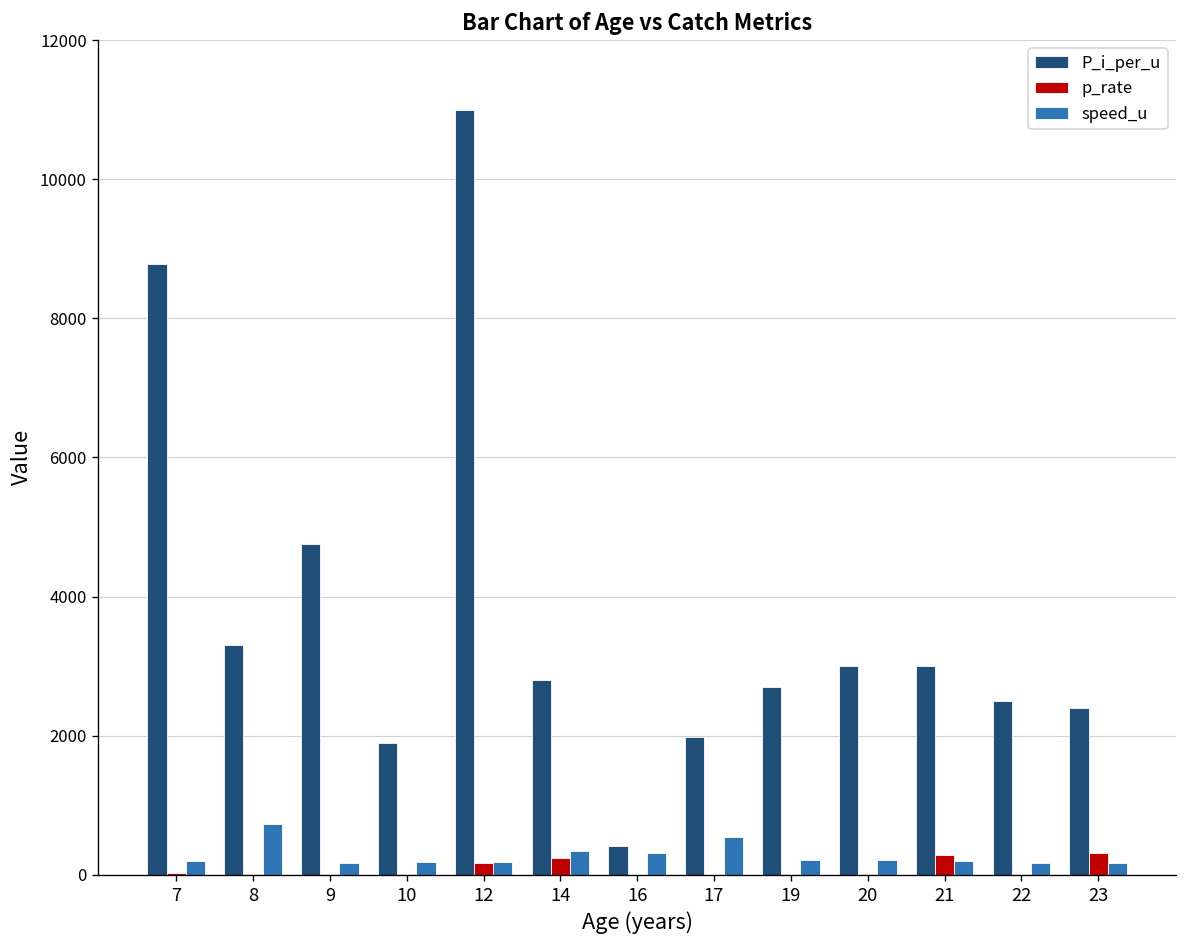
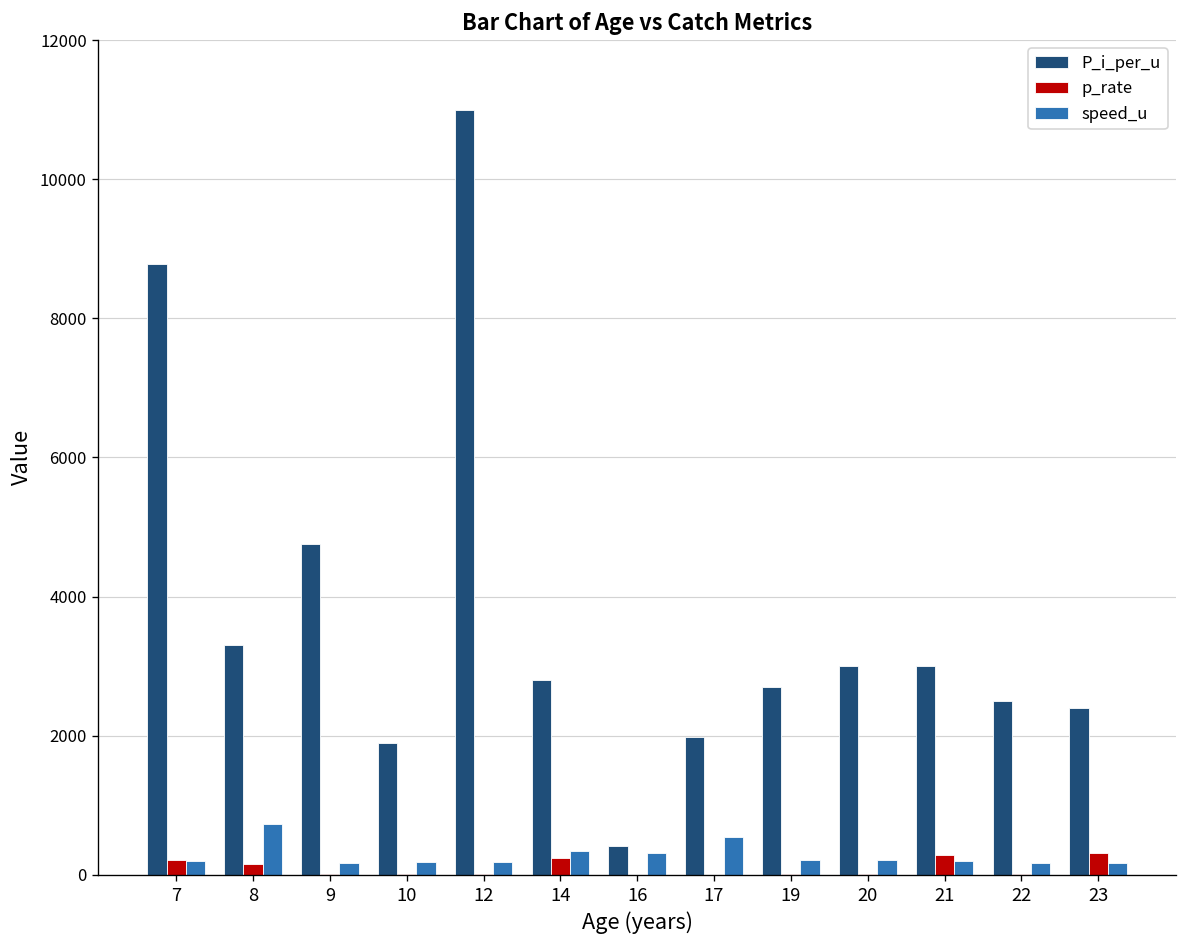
p_rate, 7: 0 -> 200
p_rate, 8: 0 -> 200
p_rate, 12: 200 -> 0
